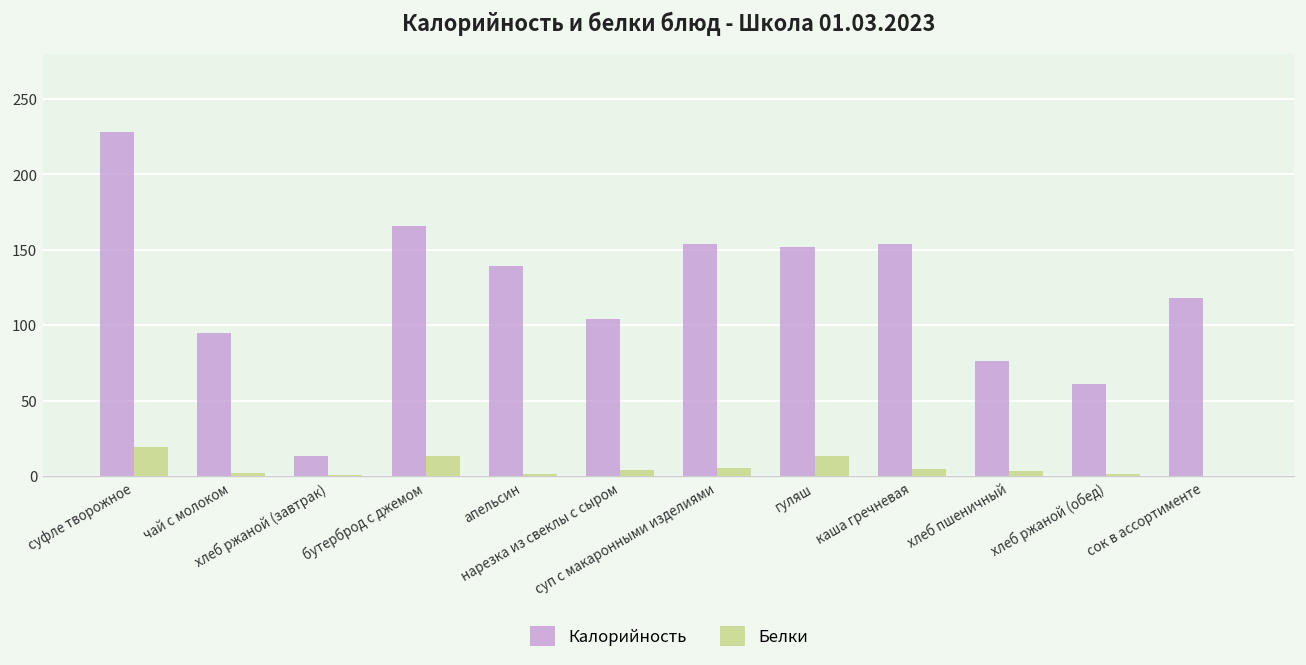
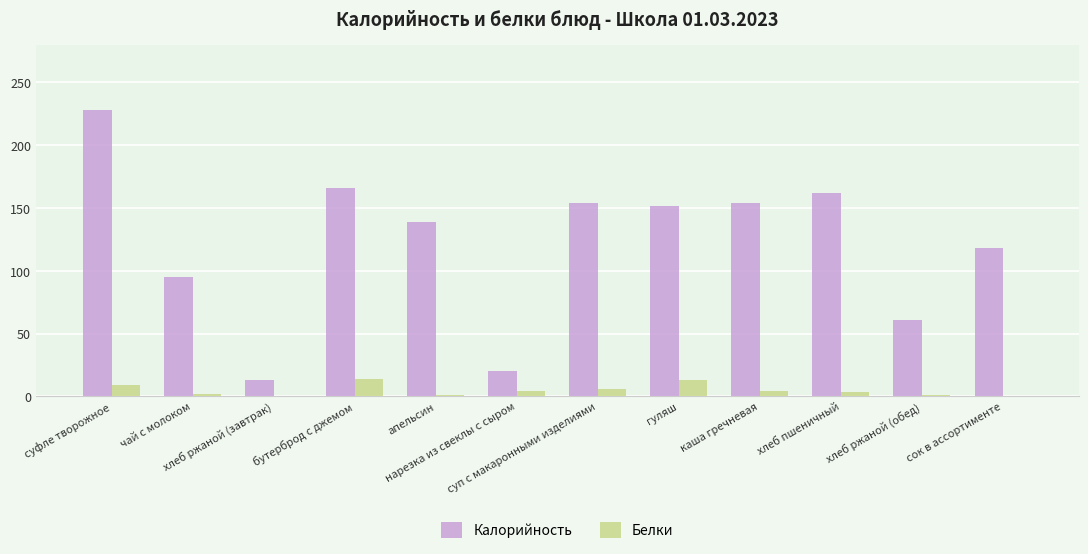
Белки, суфле творожное: 19 -> 9
Калорийность, нарезка из свеклы с сыром: 104 -> 20
Калорийность, хлеб пшеничный: 76 -> 162
